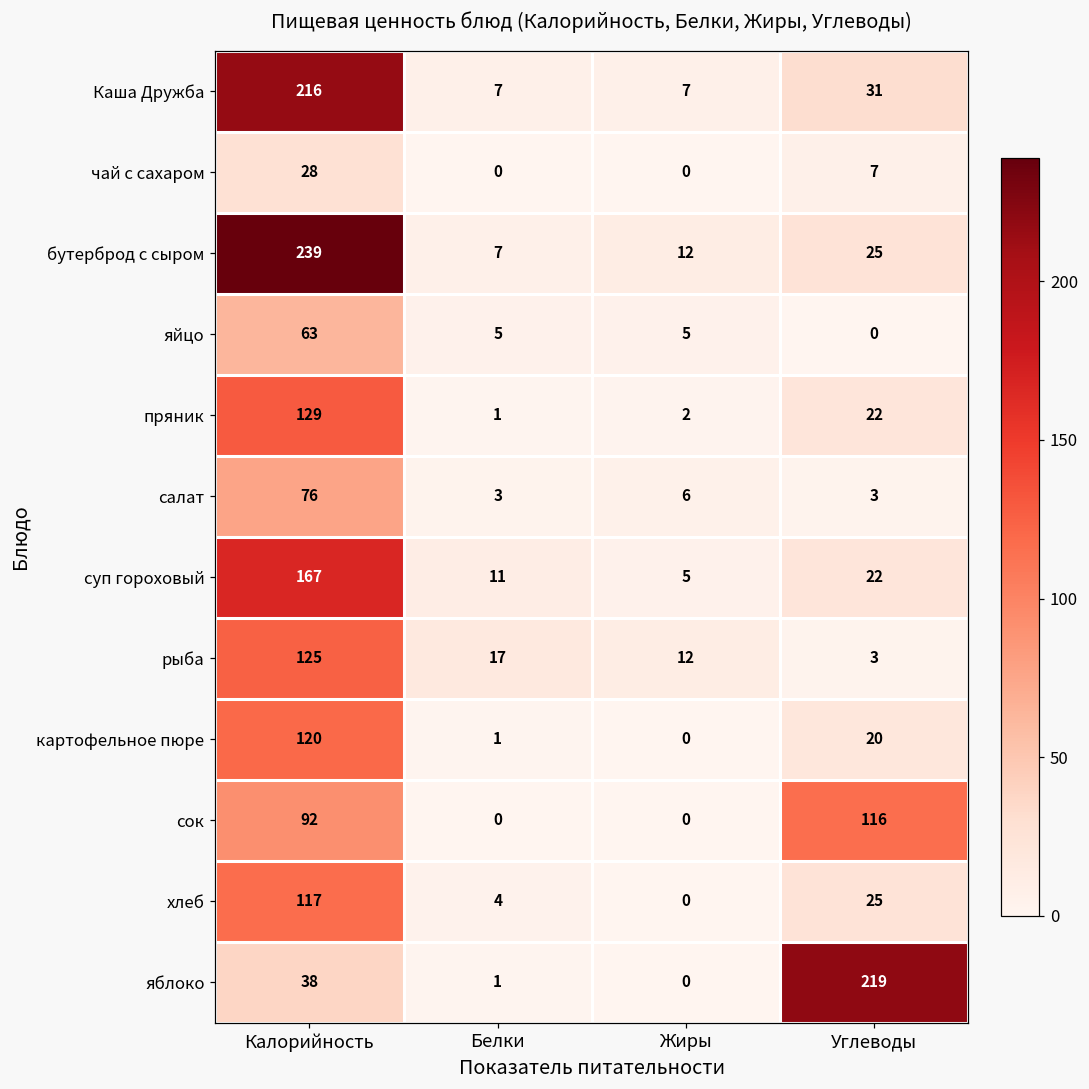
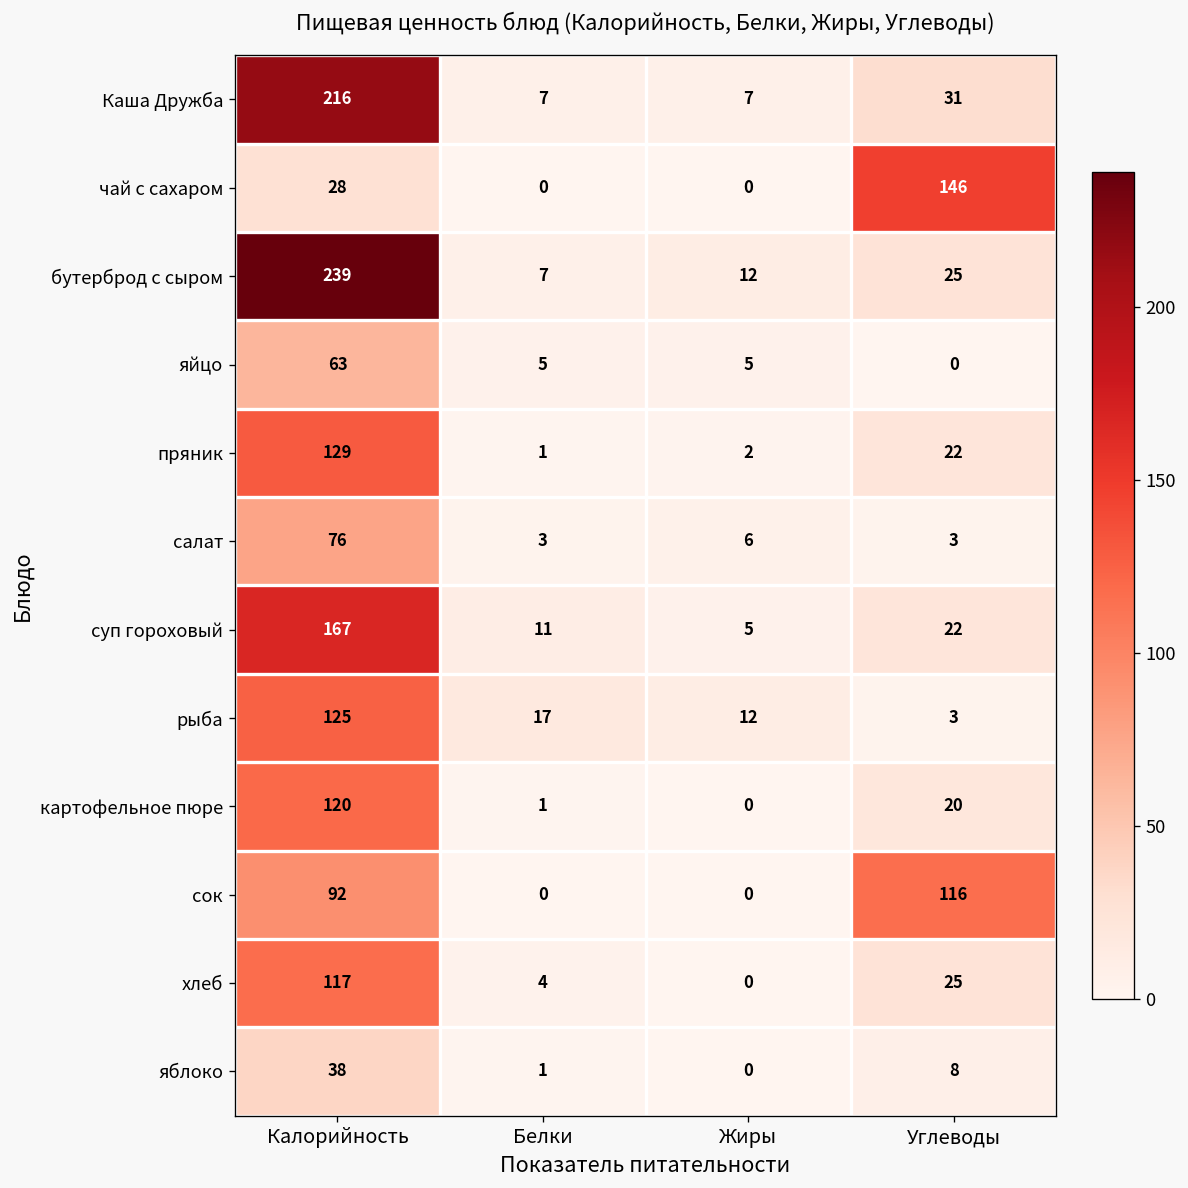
чай с сахаром, Углеводы: 7 -> 146
яблоко, Углеводы: 219 -> 8
